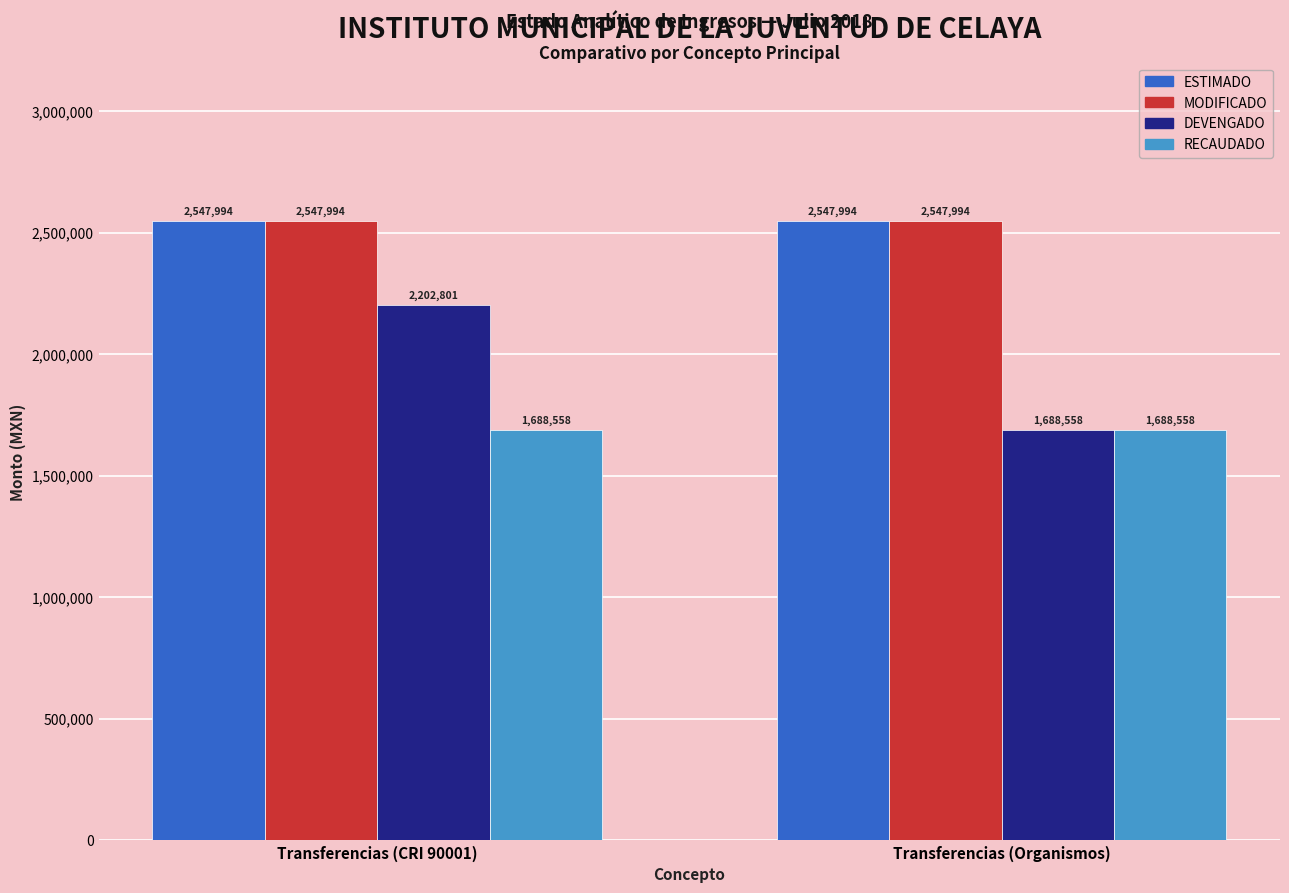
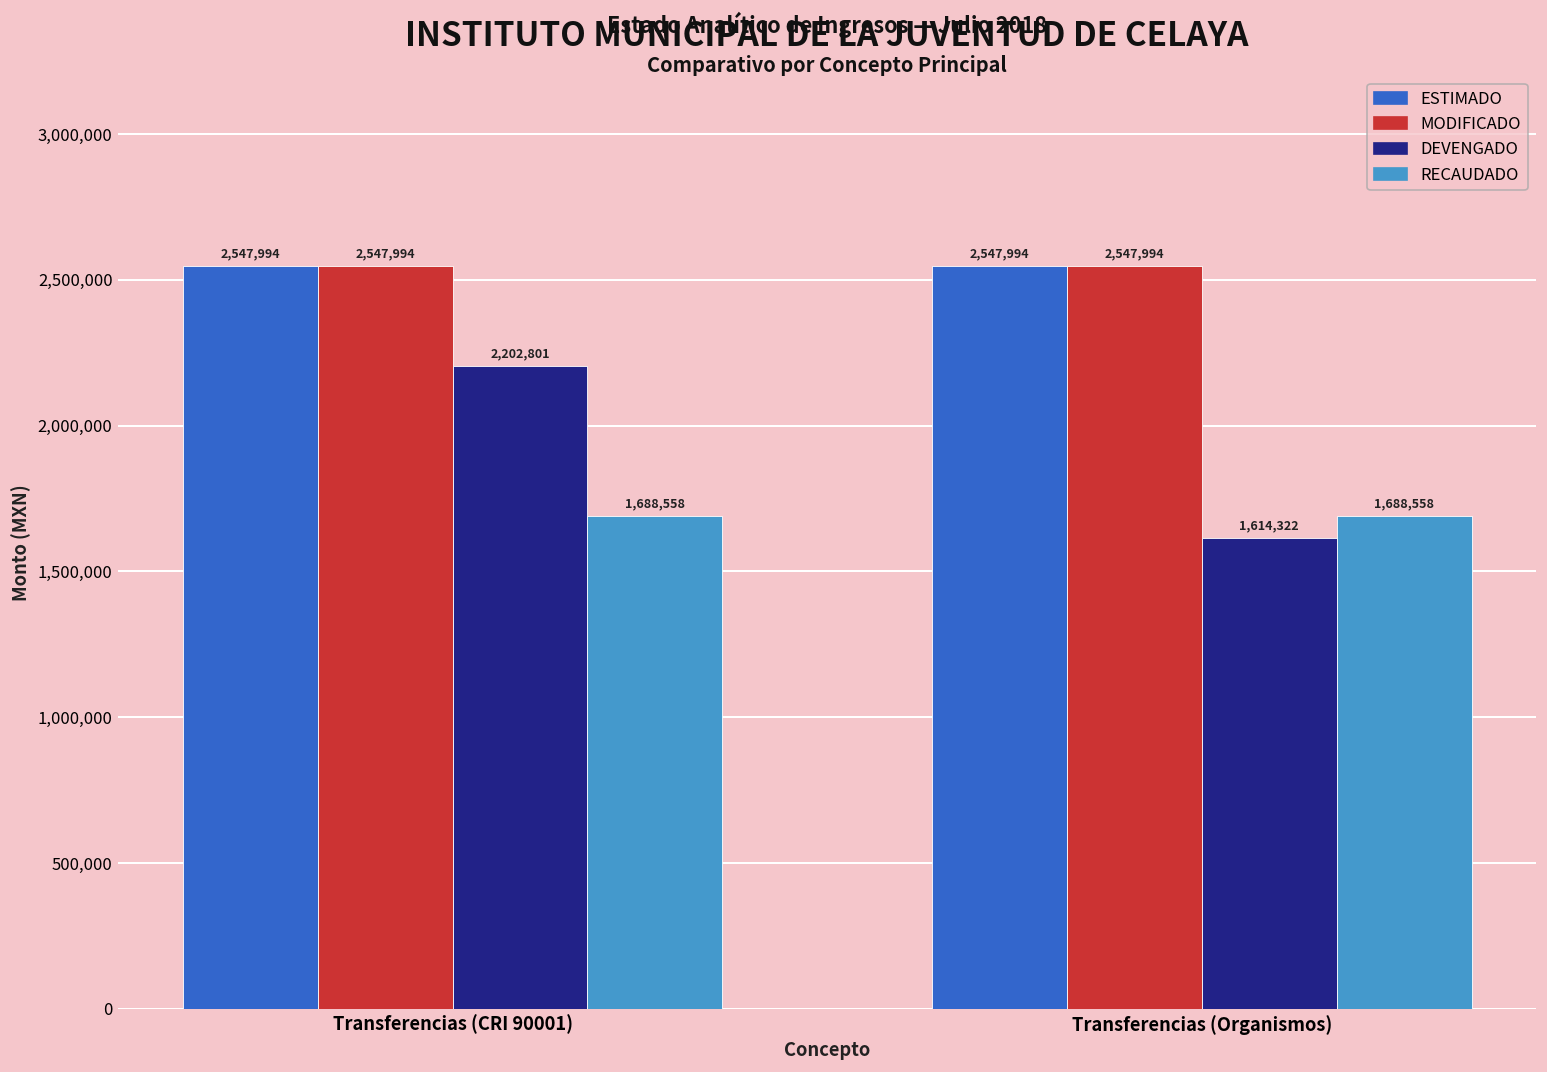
DEVENGADO, Transferencias (Organismos): 1,688,558 -> 1,614,322
